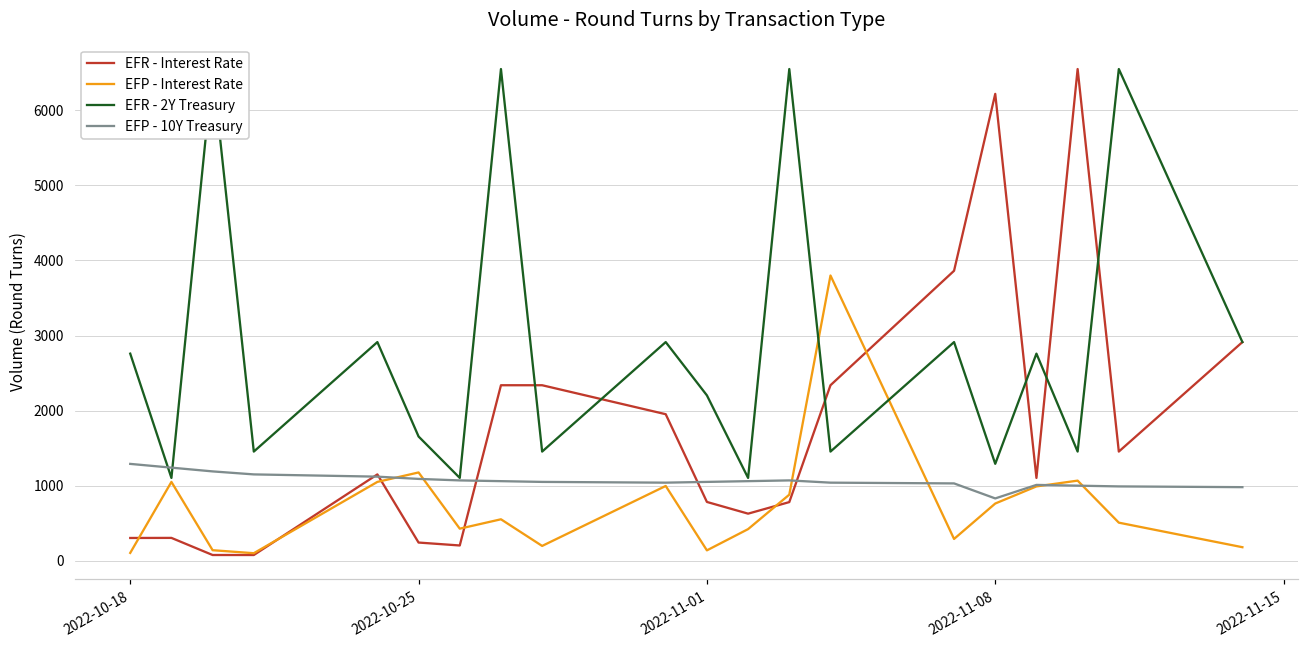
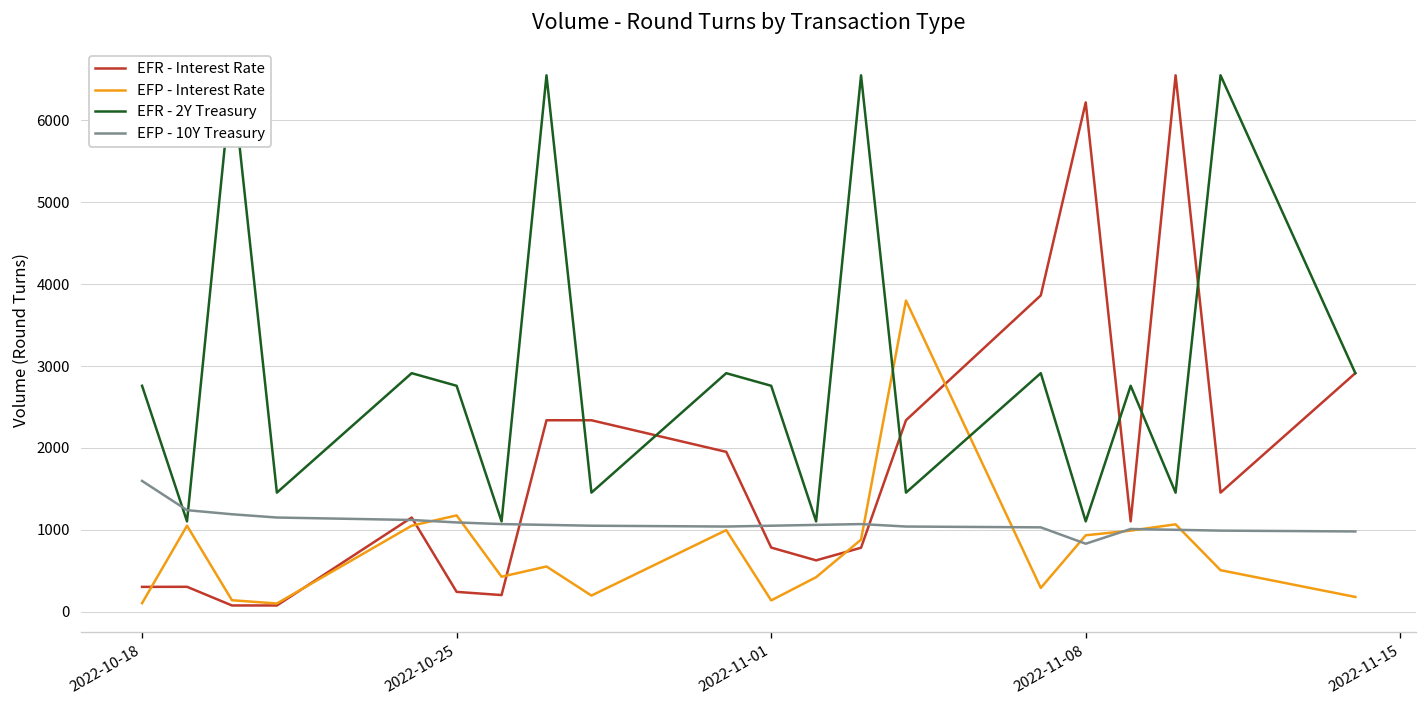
EFP - 10Y Treasury, 2022-10-18: 1300 -> 1600
EFR - 2Y Treasury, 2022-10-25: 1700 -> 2800
EFR - 2Y Treasury, 2022-11-01: 2200 -> 2800
EFP - Interest Rate, 2022-11-08: 800 -> 900
EFR - 2Y Treasury, 2022-11-08: 1300 -> 1100
